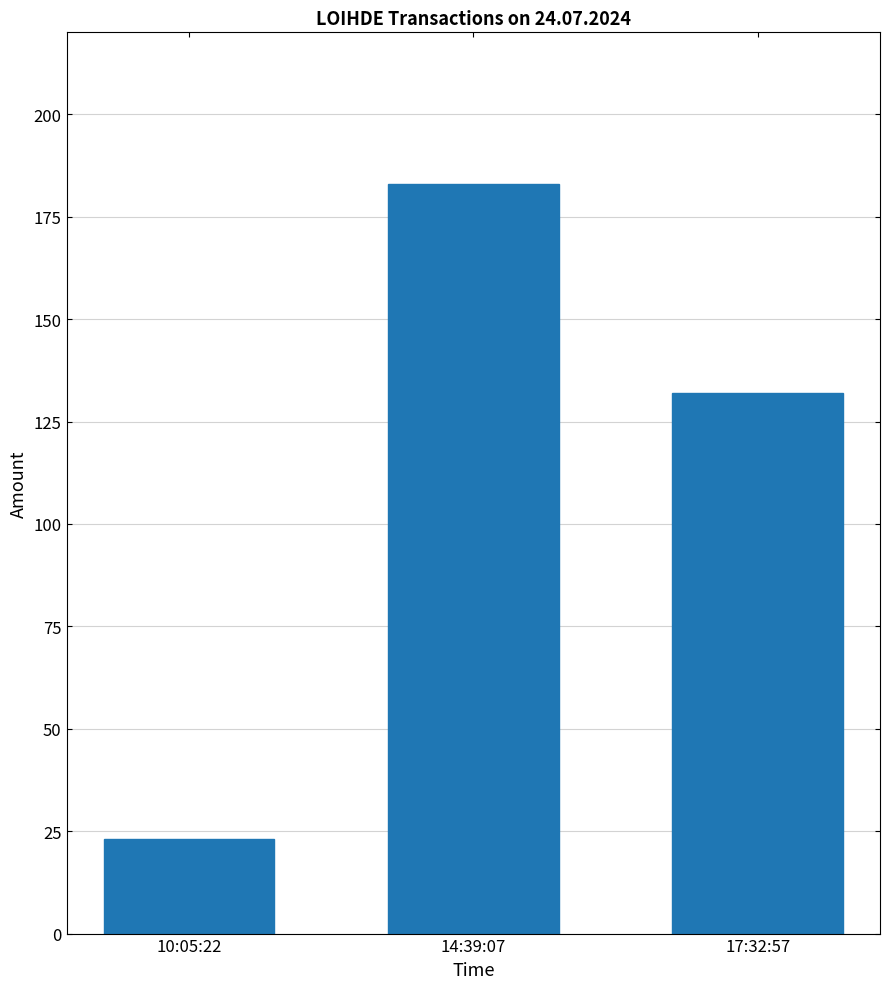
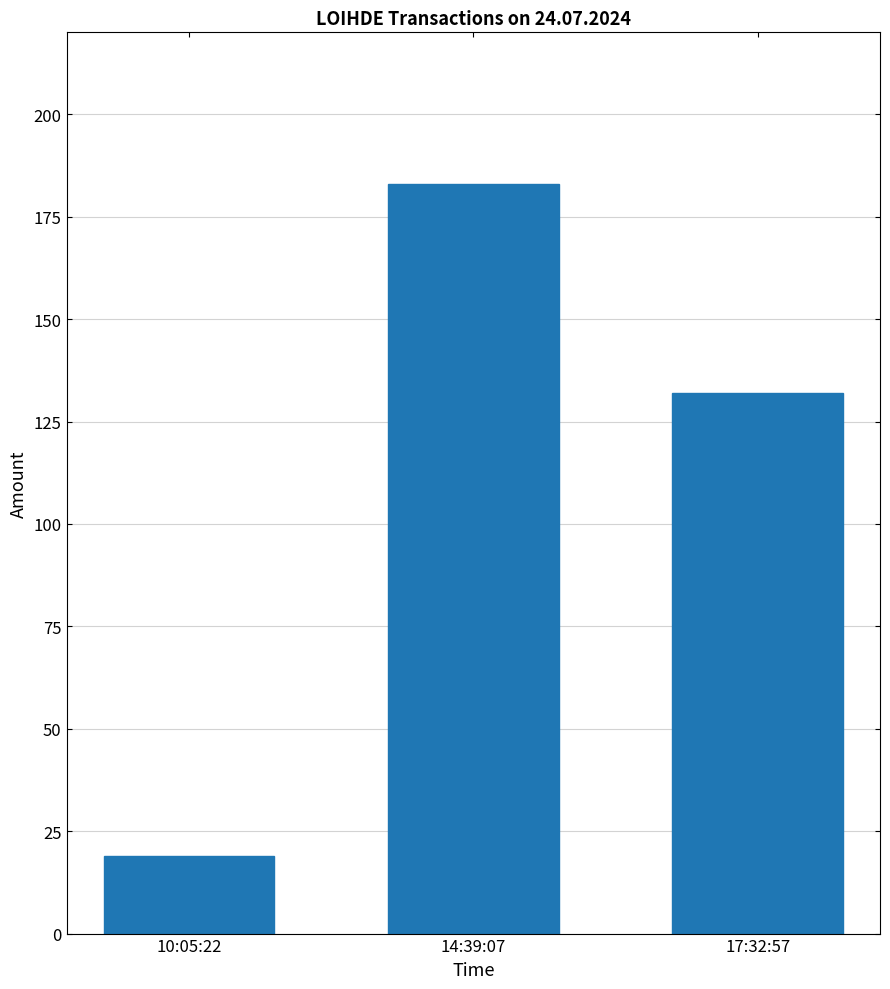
10:05:22: 23 -> 19
